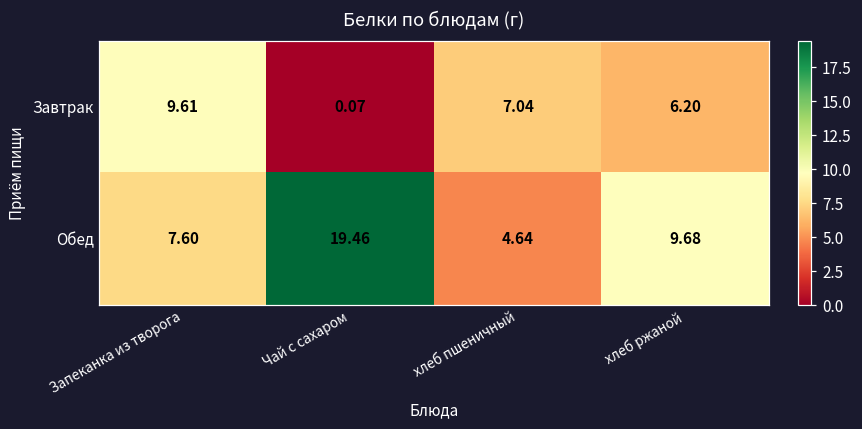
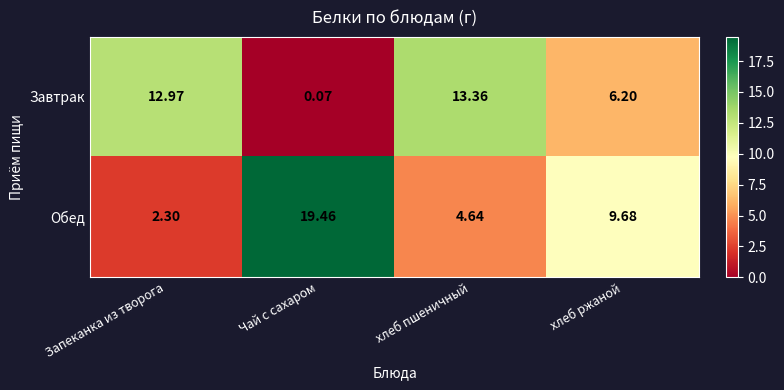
Завтрак, Запеканка из творога: 9.61 -> 12.97
Завтрак, хлеб пшеничный: 7.04 -> 13.36
Обед, Запеканка из творога: 7.60 -> 2.30
